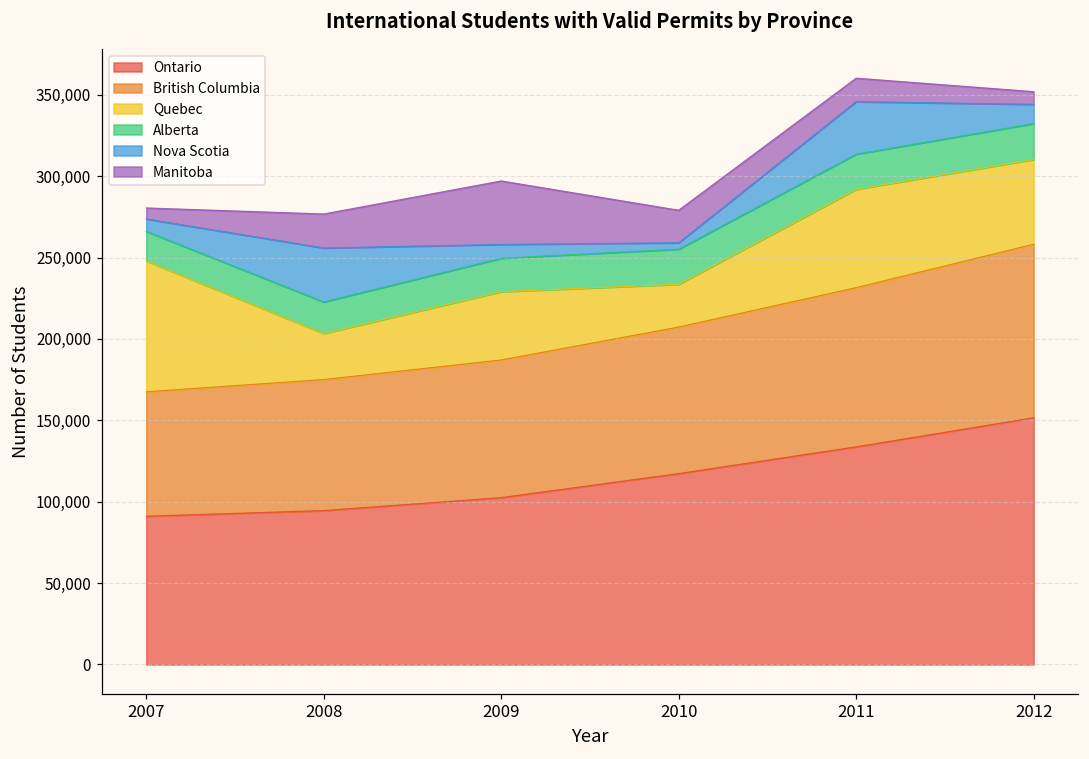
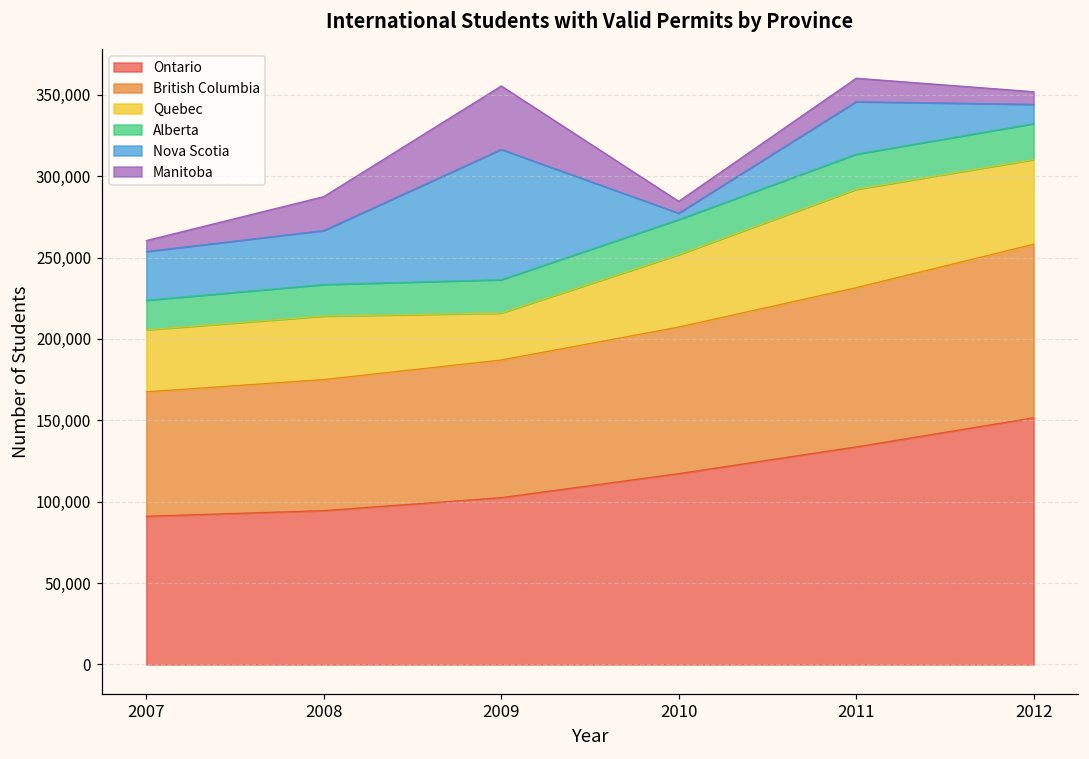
Quebec, 2007: 80,000 -> 38,000
Nova Scotia, 2007: 8,000 -> 30,000
Quebec, 2008: 28,000 -> 39,000
Quebec, 2009: 42,000 -> 29,000
Nova Scotia, 2009: 8,000 -> 80,000
Quebec, 2010: 26,000 -> 44,000
Manitoba, 2010: 20,000 -> 7,000
